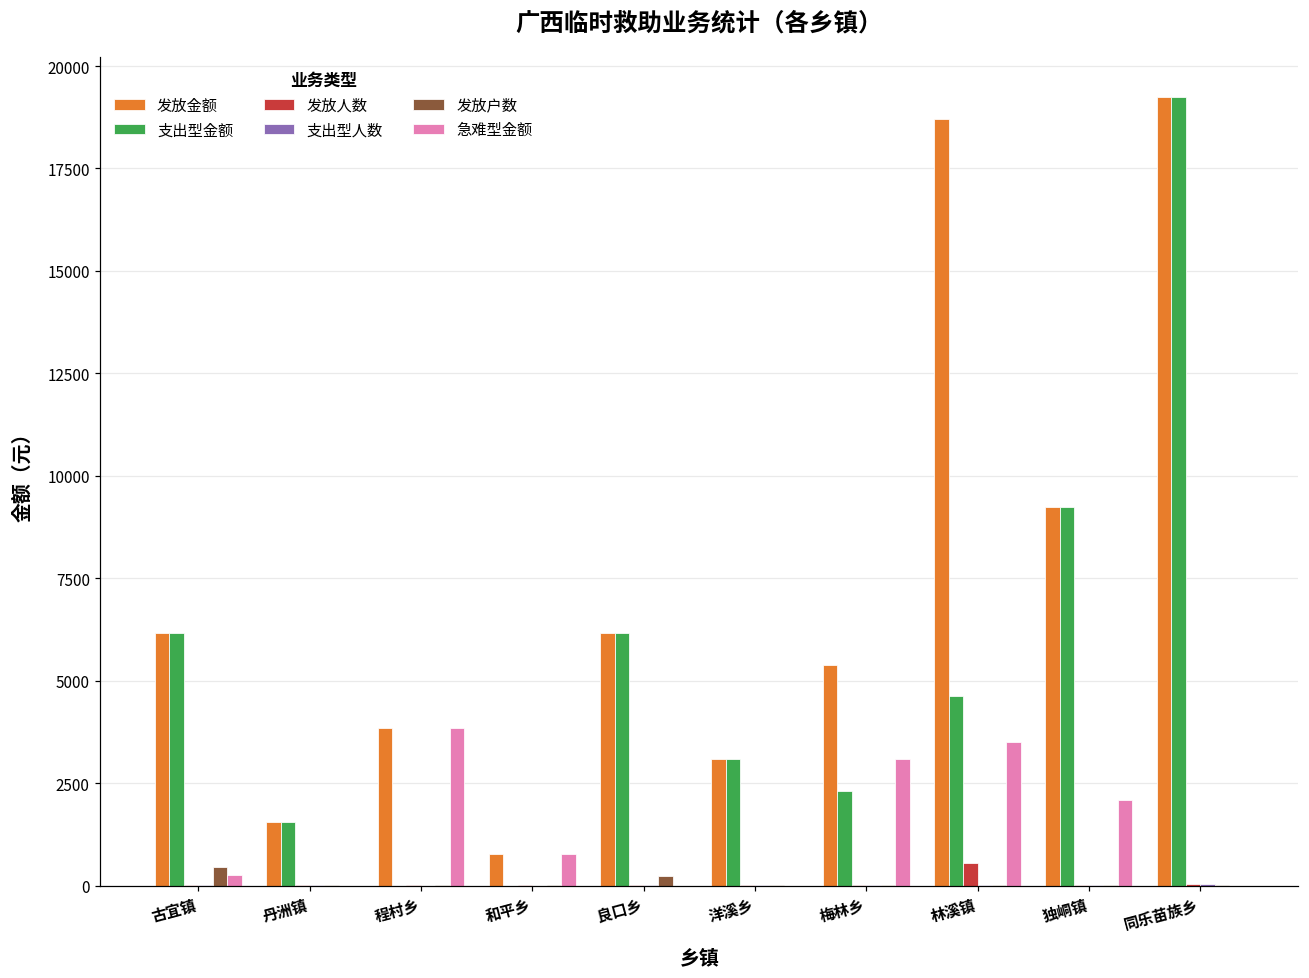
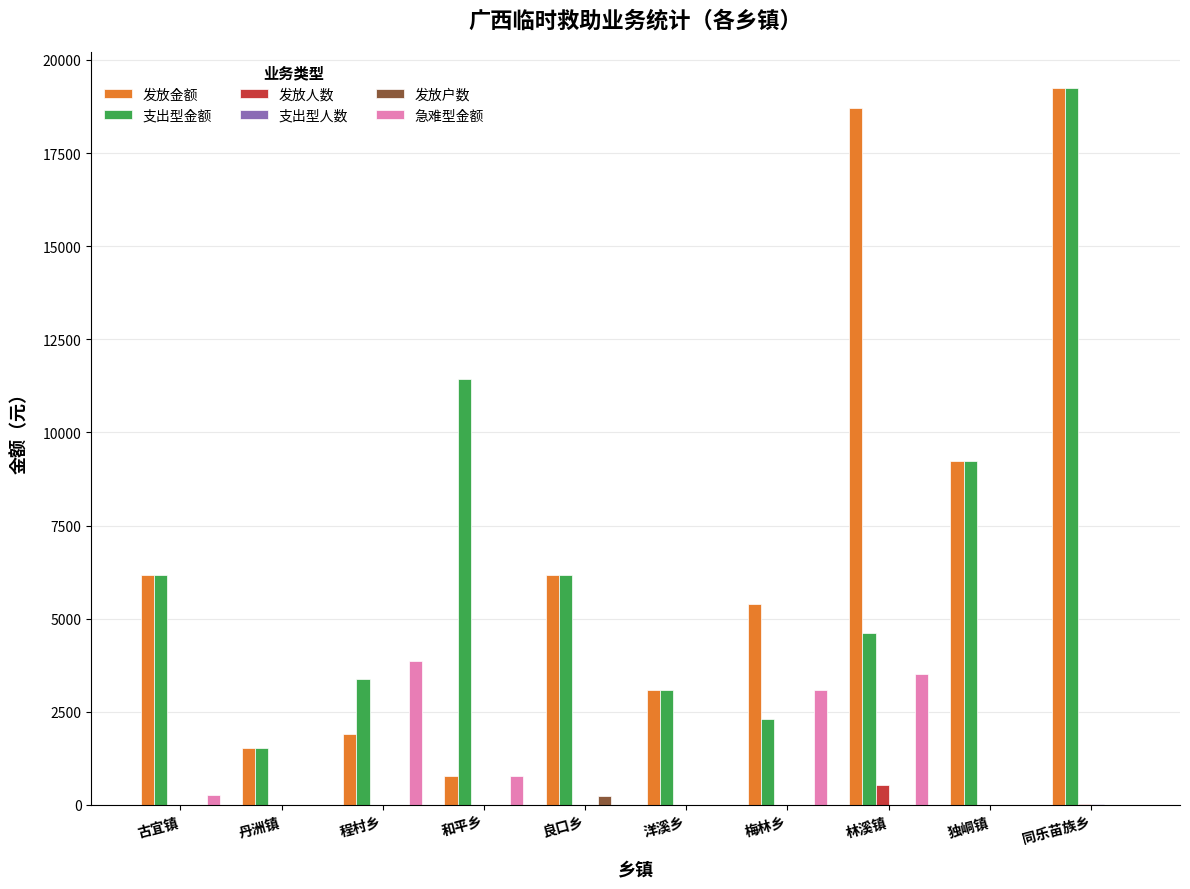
发放户数, 古宜镇: 400 -> 0
发放金额, 程村乡: 3900 -> 1900
支出型金额, 程村乡: 0 -> 3400
支出型金额, 和平乡: 0 -> 11400
急难型金额, 独峒镇: 2100 -> 0
